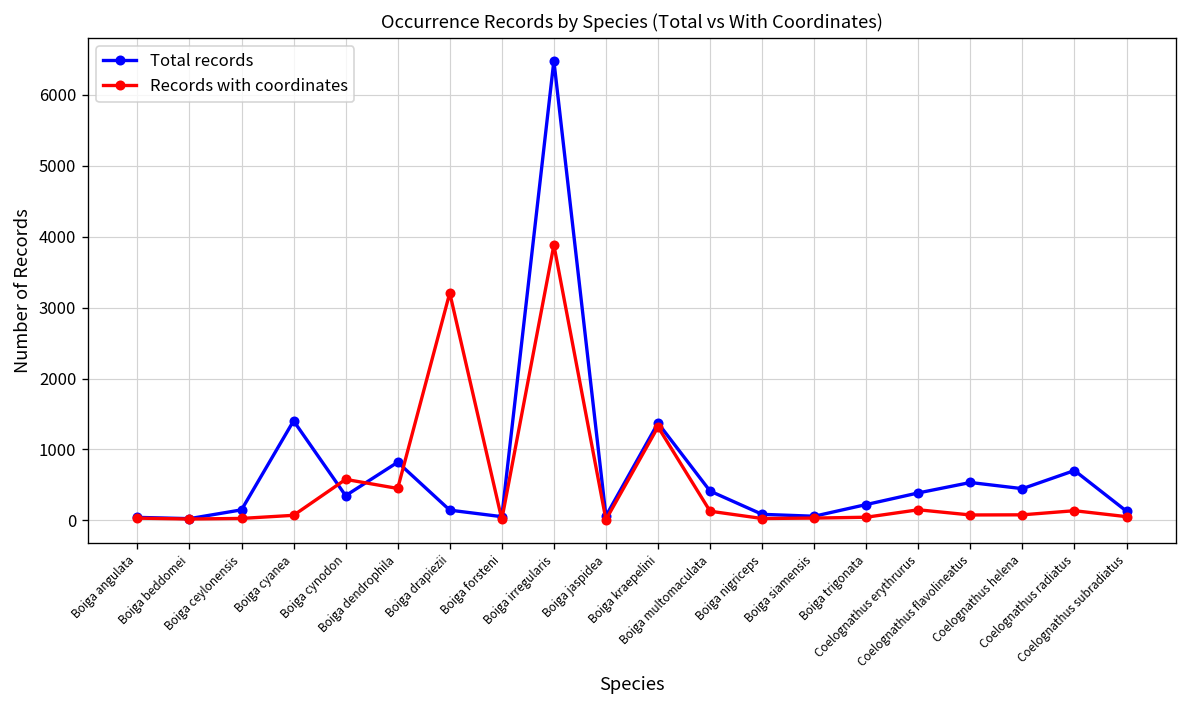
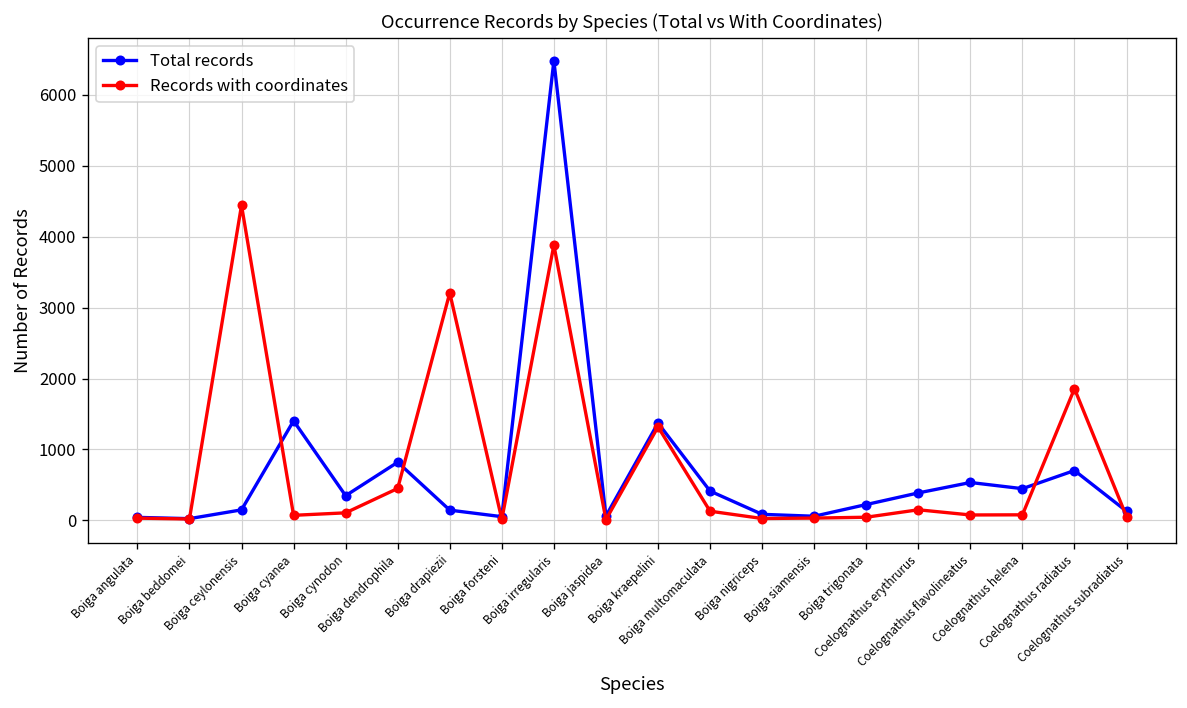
Records with coordinates, Boiga ceylonensis: 0 -> 4400
Records with coordinates, Boiga cynodon: 600 -> 100
Records with coordinates, Coelognathus radiatus: 100 -> 1900
